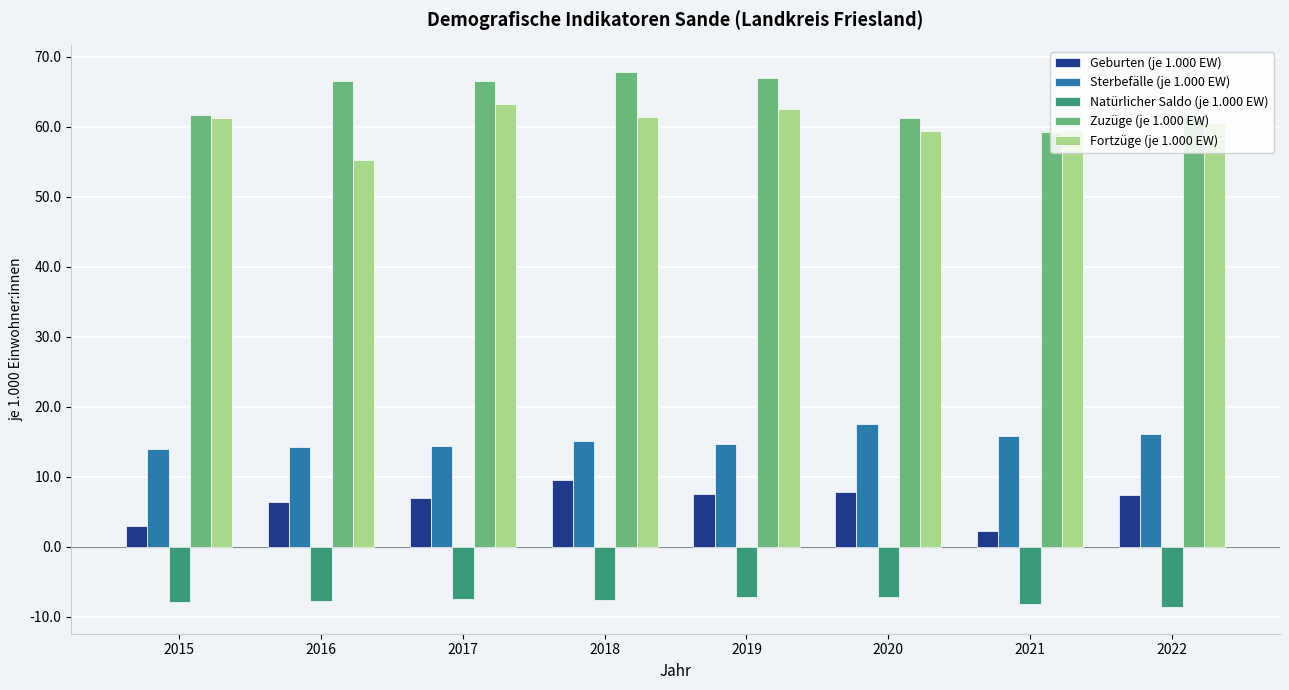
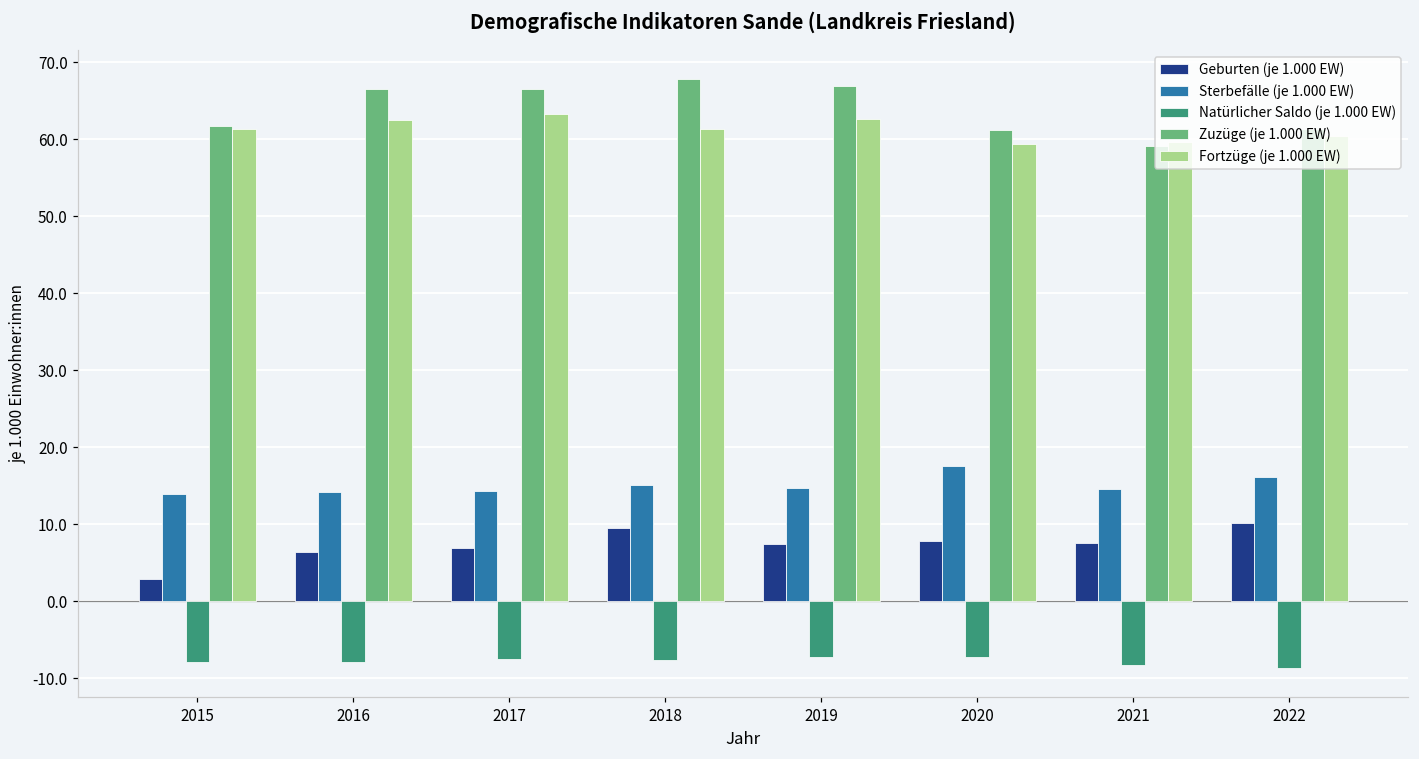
Fortzüge (je 1.000 EW), 2016: 55 -> 63
Geburten (je 1.000 EW), 2021: 2 -> 8
Sterbefälle (je 1.000 EW), 2021: 16 -> 15
Geburten (je 1.000 EW), 2022: 7 -> 10
